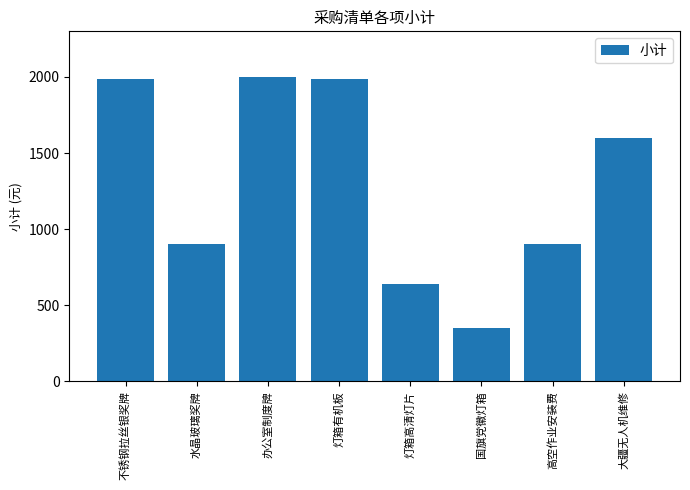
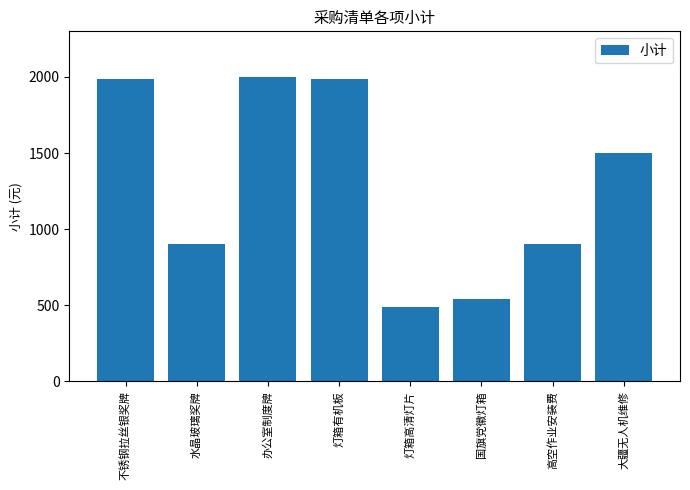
灯箱高清灯片: 640 -> 490
国旗党徽灯箱: 350 -> 540
大疆无人机维修: 1600 -> 1500
